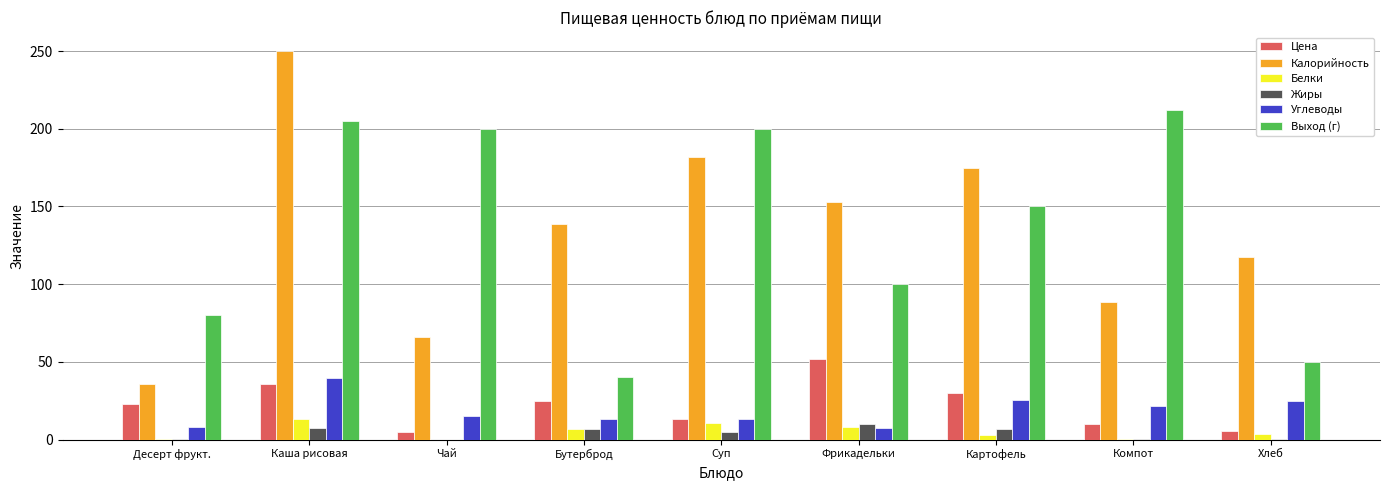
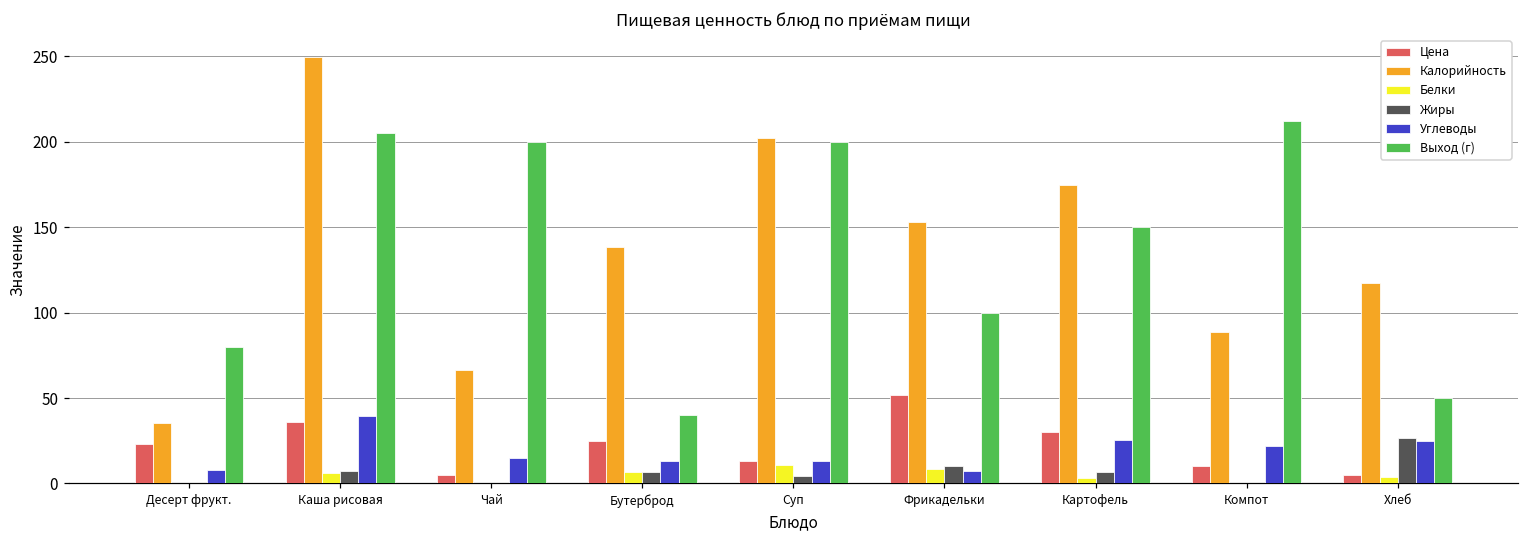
Белки, Каша рисовая: 13 -> 6
Калорийность, Суп: 182 -> 202
Жиры, Хлеб: 0 -> 27
